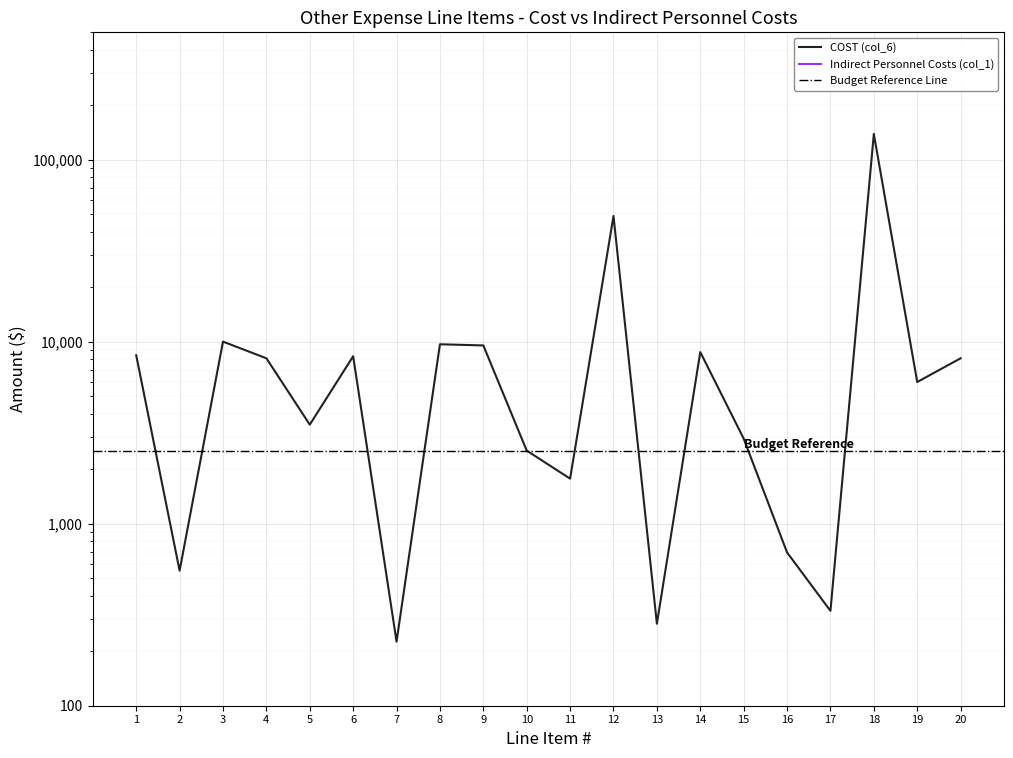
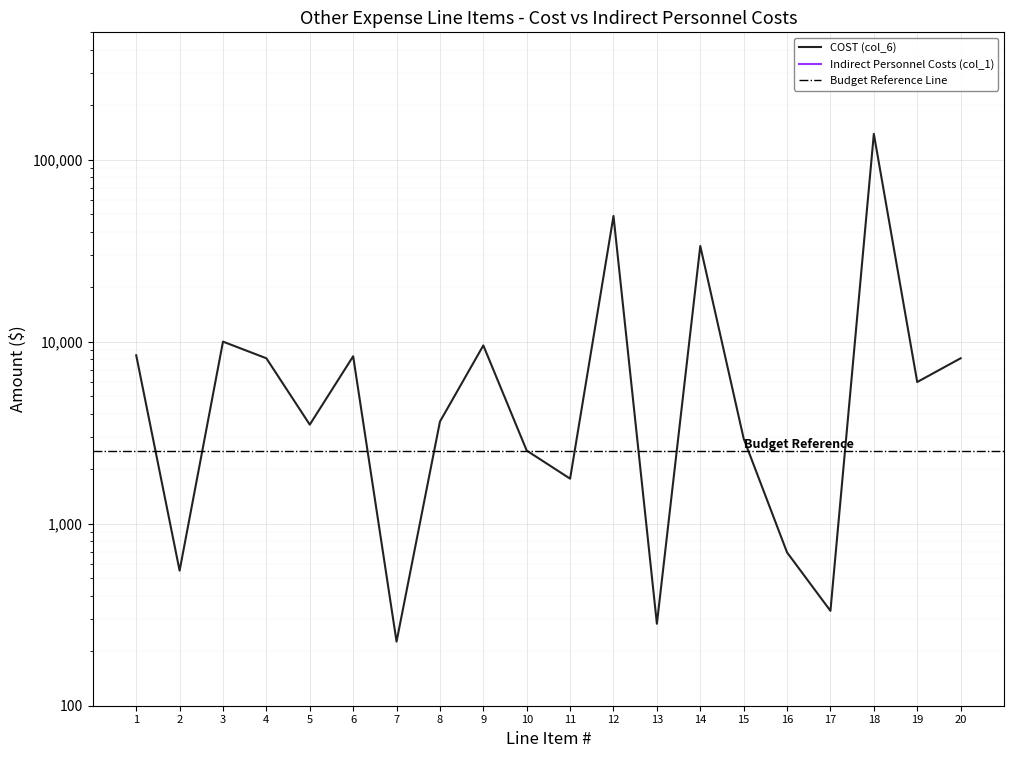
COST (col_6), 8: 10,000 -> 3,600
COST (col_6), 14: 9,000 -> 34,000
